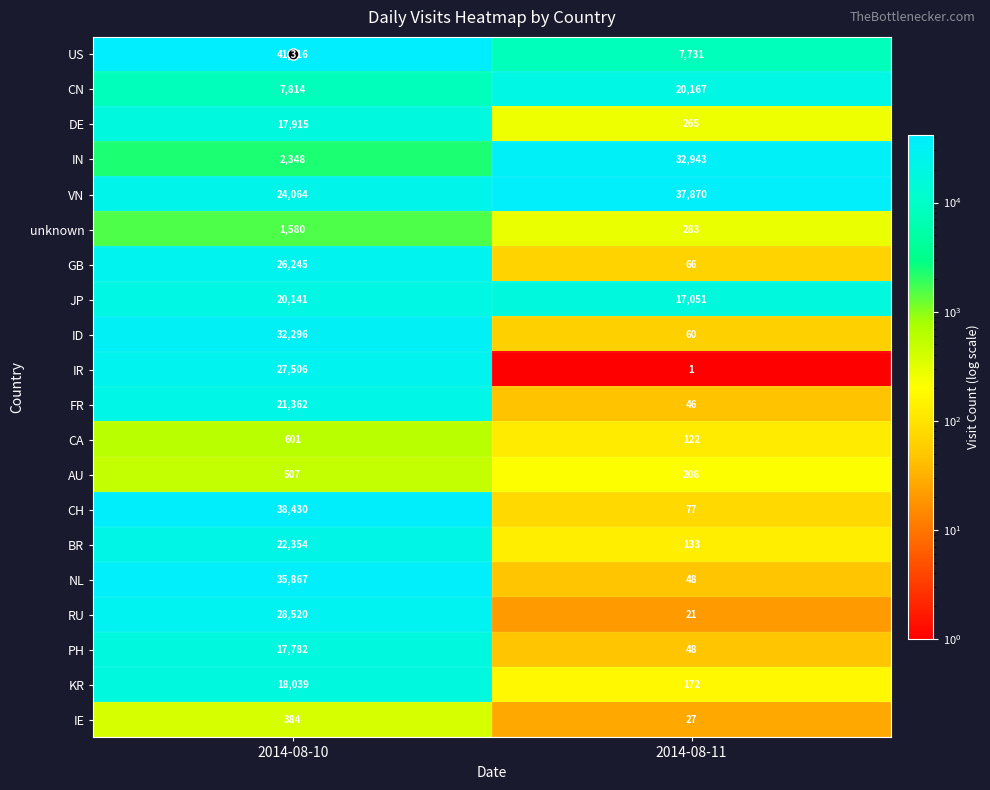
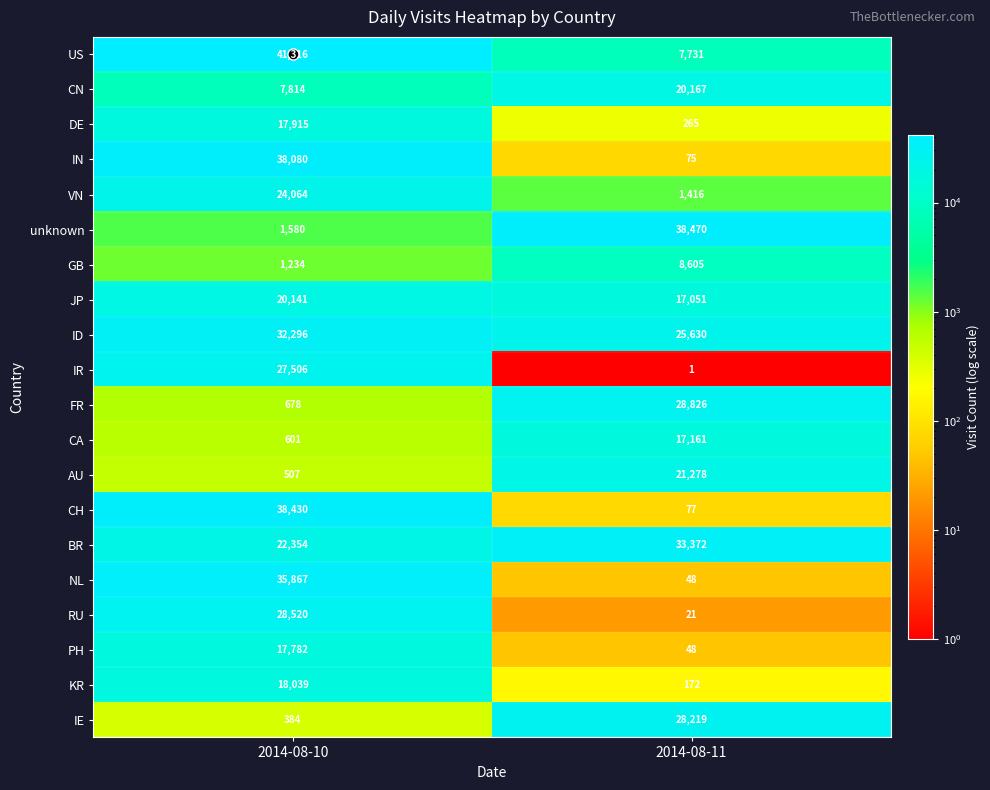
IN, 2014-08-10: 2,348 -> 38,080
IN, 2014-08-11: 32,943 -> 75
VN, 2014-08-11: 37,870 -> 1,416
unknown, 2014-08-11: 283 -> 38,470
GB, 2014-08-10: 26,245 -> 1,234
GB, 2014-08-11: 66 -> 8,605
ID, 2014-08-11: 60 -> 25,630
FR, 2014-08-10: 21,362 -> 678
FR, 2014-08-11: 46 -> 28,826
CA, 2014-08-11: 122 -> 17,161
AU, 2014-08-11: 208 -> 21,278
BR, 2014-08-11: 133 -> 33,372
IE, 2014-08-11: 27 -> 28,219
